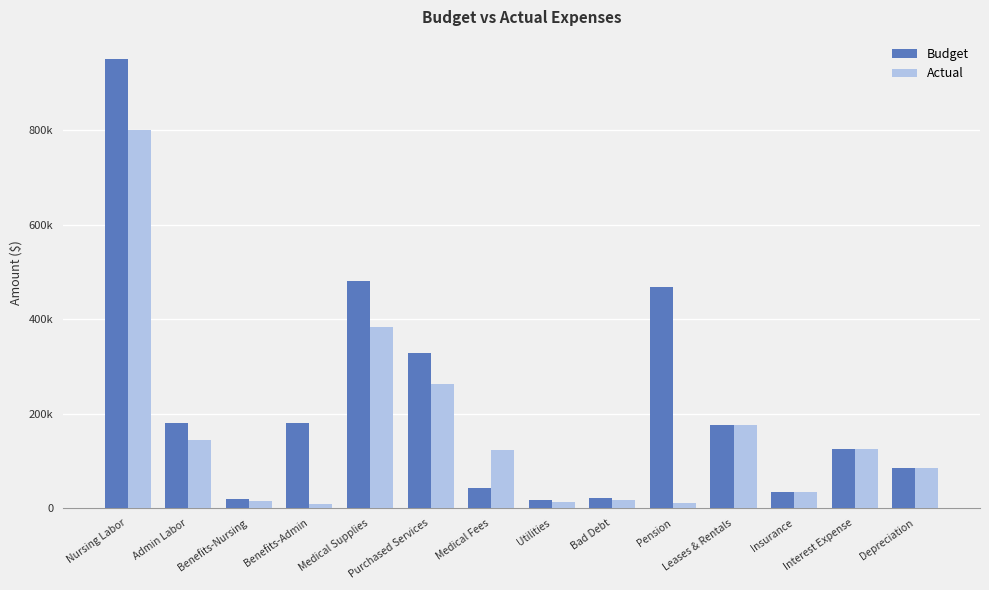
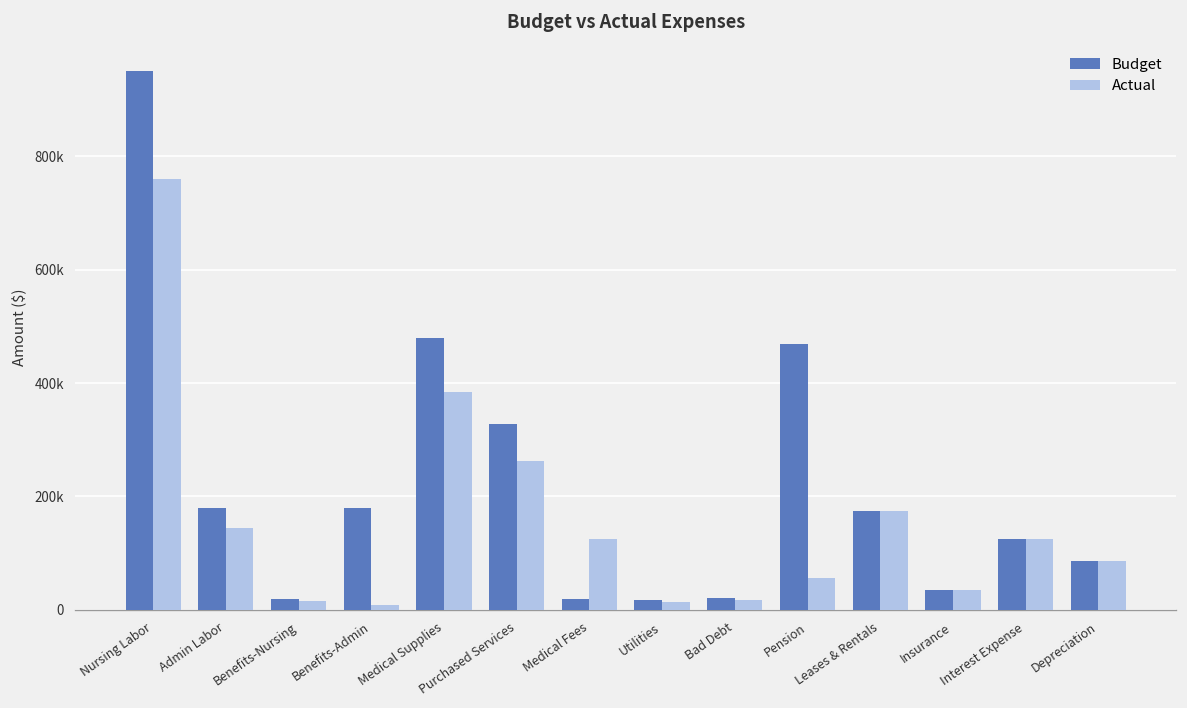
Actual, Nursing Labor: 800000 -> 760000
Budget, Medical Fees: 40000 -> 20000
Actual, Pension: 10000 -> 60000
